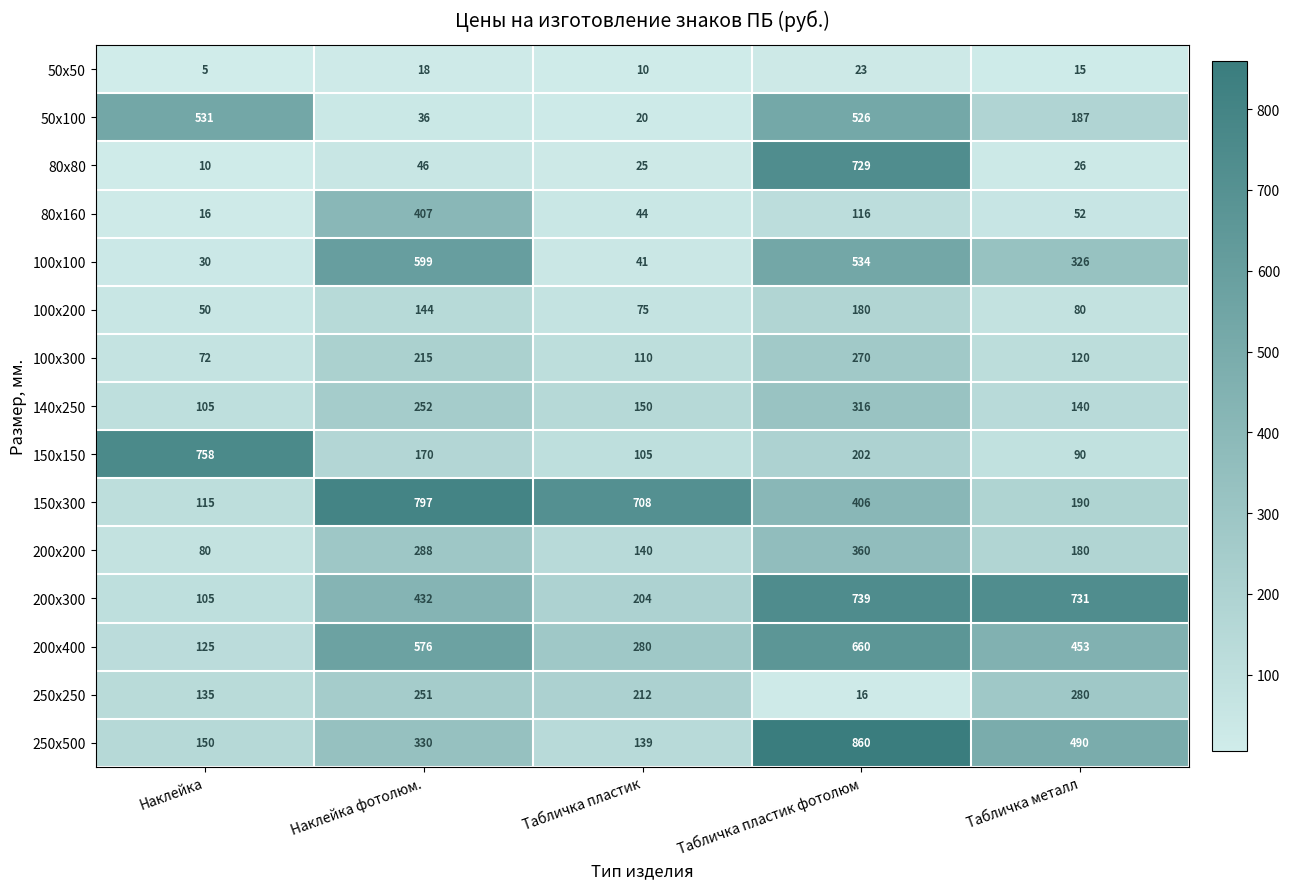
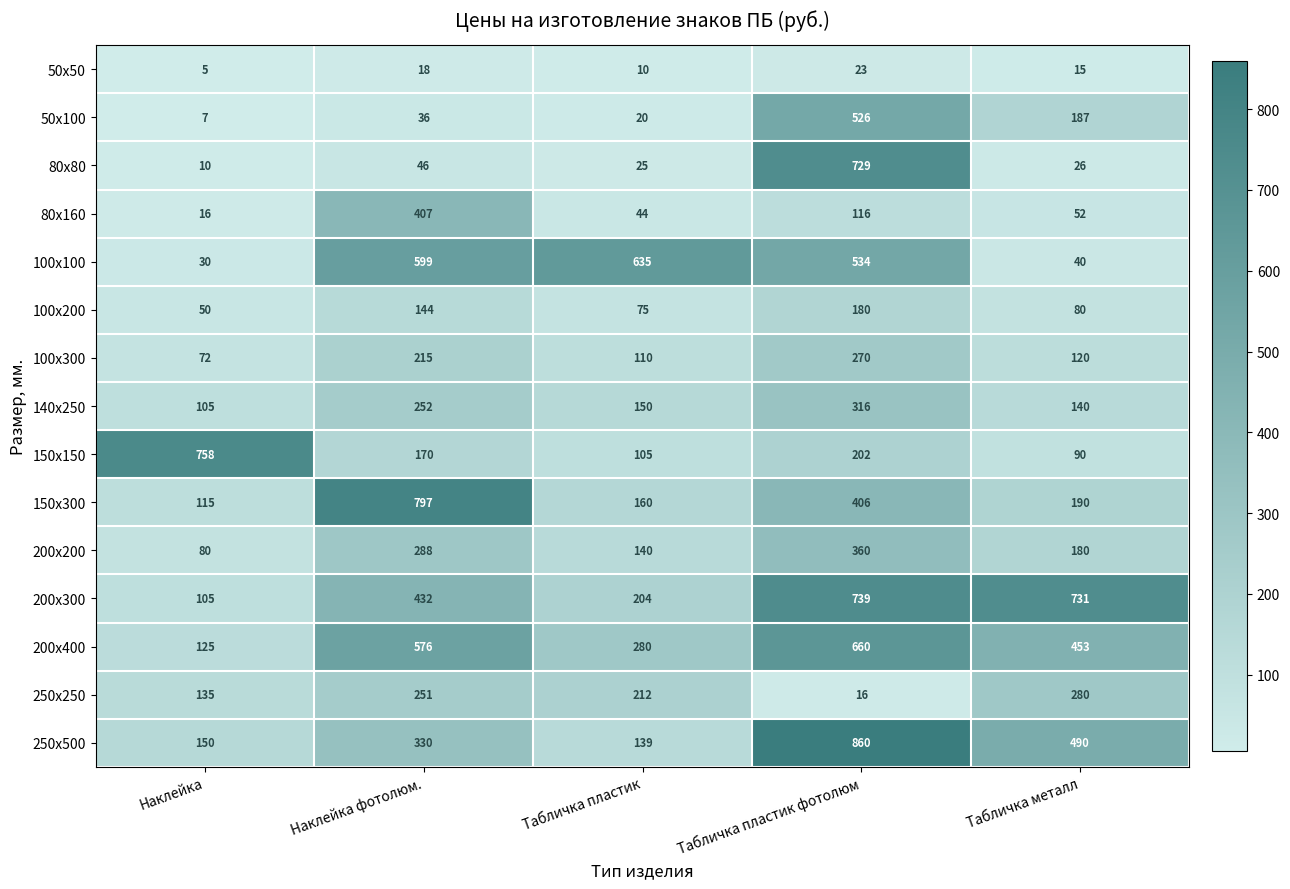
50х100, Наклейка: 531 -> 7
100х100, Табличка пластик: 41 -> 635
100х100, Табличка металл: 326 -> 40
150х300, Табличка пластик: 708 -> 160
